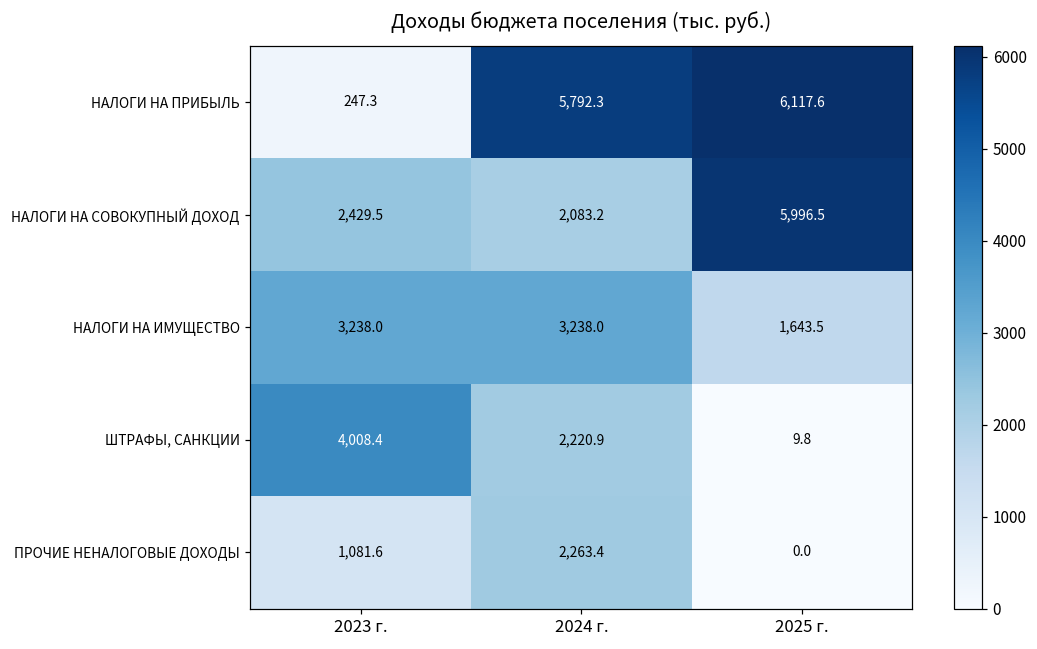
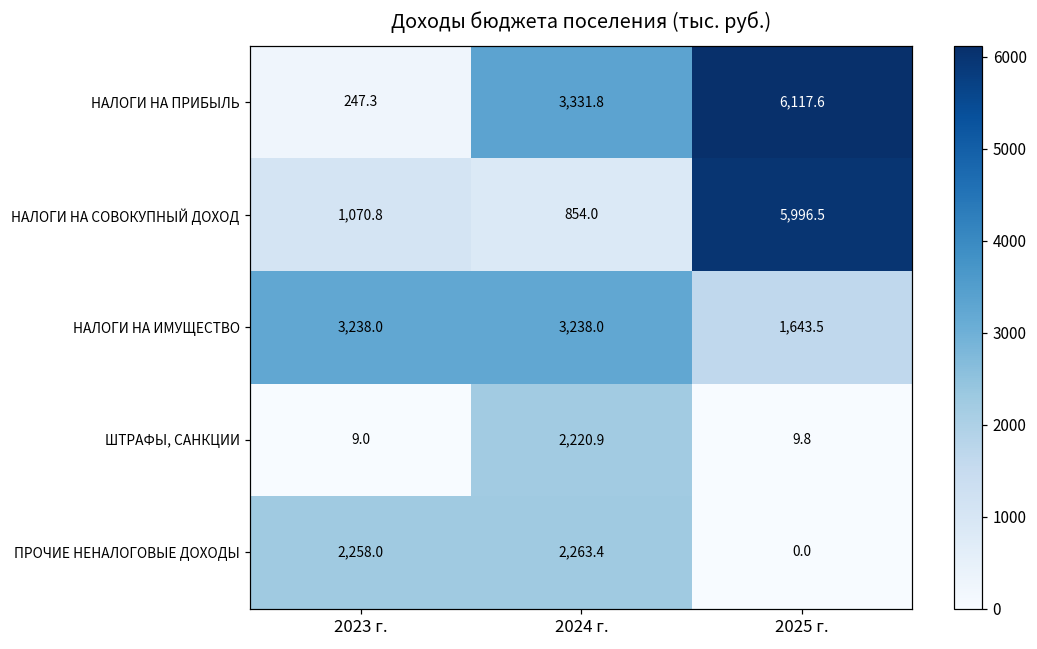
НАЛОГИ НА ПРИБЫЛЬ, 2024 г.: 5,792.3 -> 3,331.8
НАЛОГИ НА СОВОКУПНЫЙ ДОХОД, 2023 г.: 2,429.5 -> 1,070.8
НАЛОГИ НА СОВОКУПНЫЙ ДОХОД, 2024 г.: 2,083.2 -> 854.0
ШТРАФЫ, САНКЦИИ, 2023 г.: 4,008.4 -> 9.0
ПРОЧИЕ НЕНАЛОГОВЫЕ ДОХОДЫ, 2023 г.: 1,081.6 -> 2,258.0
